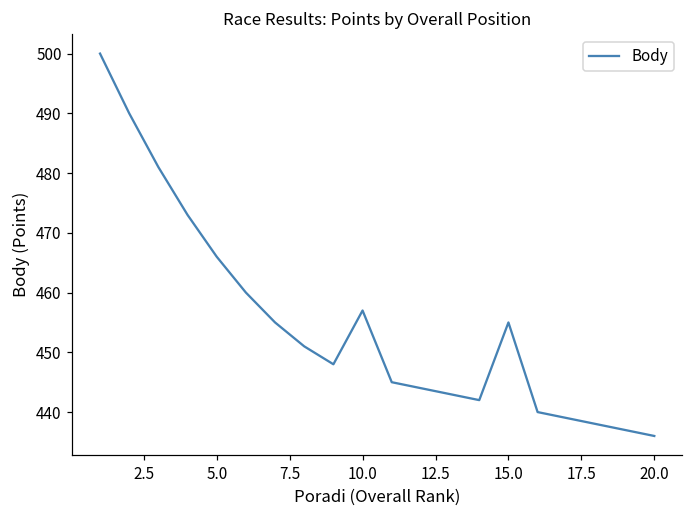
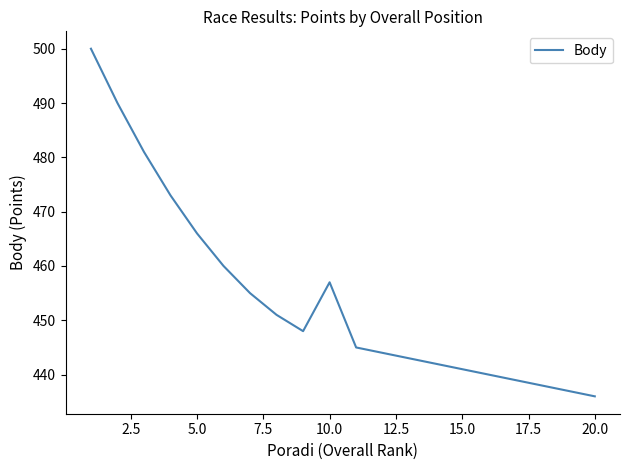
15.0: 455 -> 441
